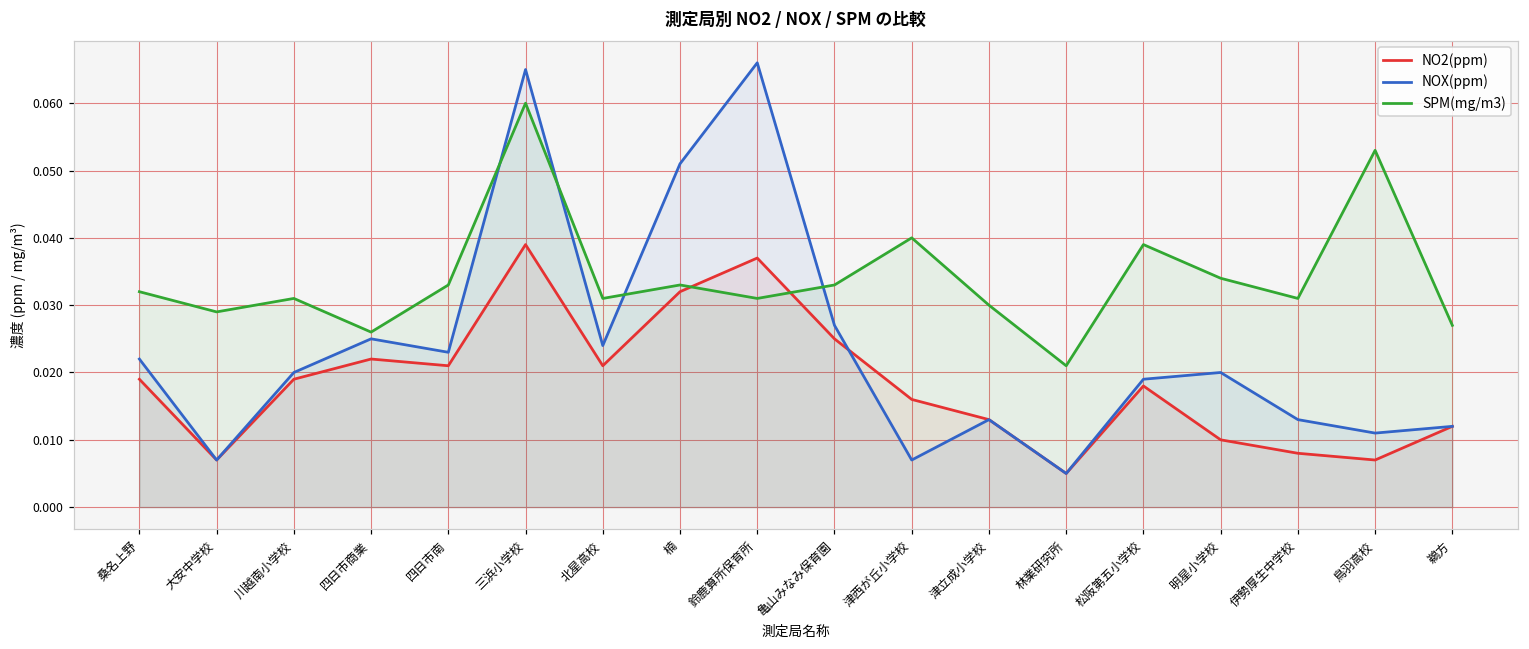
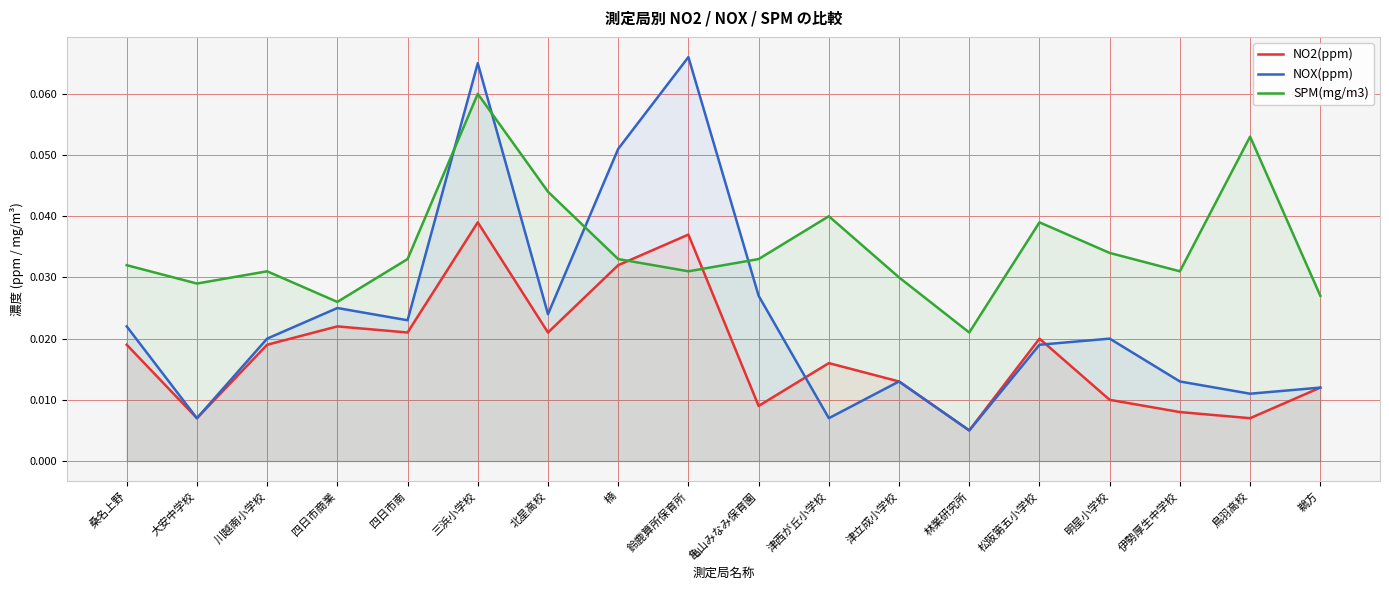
SPM(mg/m3), 北星高校: 0.031 -> 0.044
NO2(ppm), 亀山みなみ保育園: 0.025 -> 0.009
NO2(ppm), 松阪第五小学校: 0.018 -> 0.020
